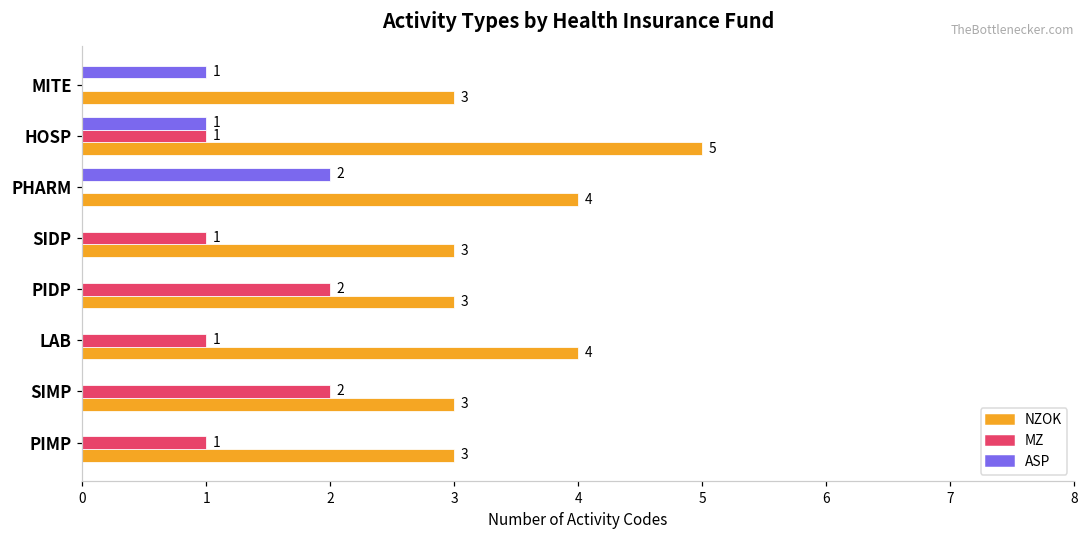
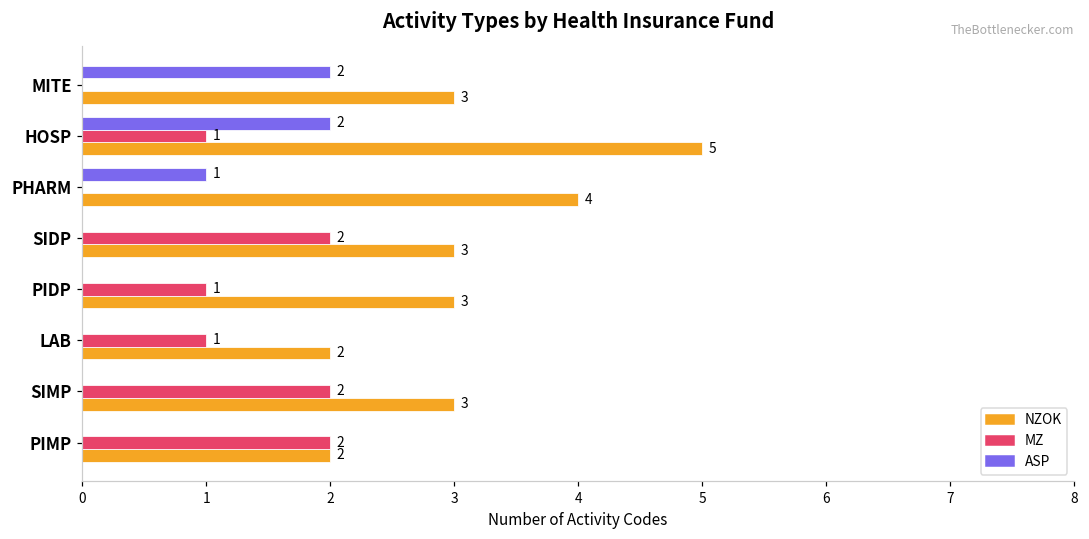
ASP, MITE: 1 -> 2
ASP, HOSP: 1 -> 2
ASP, PHARM: 2 -> 1
MZ, SIDP: 1 -> 2
MZ, PIDP: 2 -> 1
NZOK, LAB: 4 -> 2
MZ, PIMP: 1 -> 2
NZOK, PIMP: 3 -> 2
